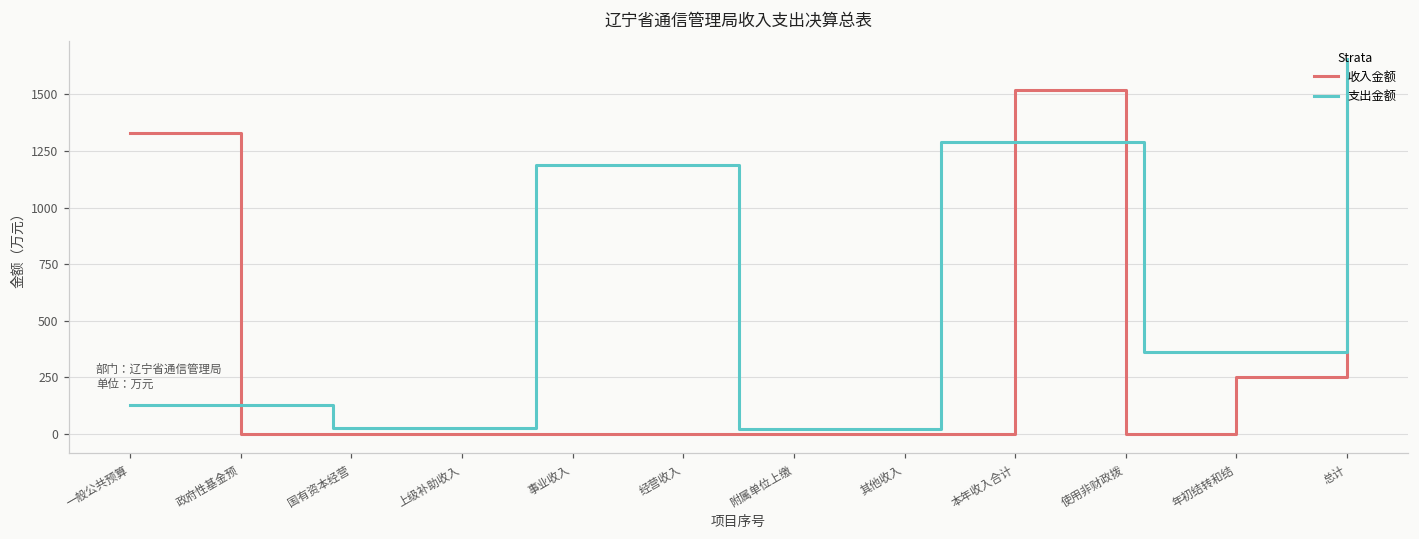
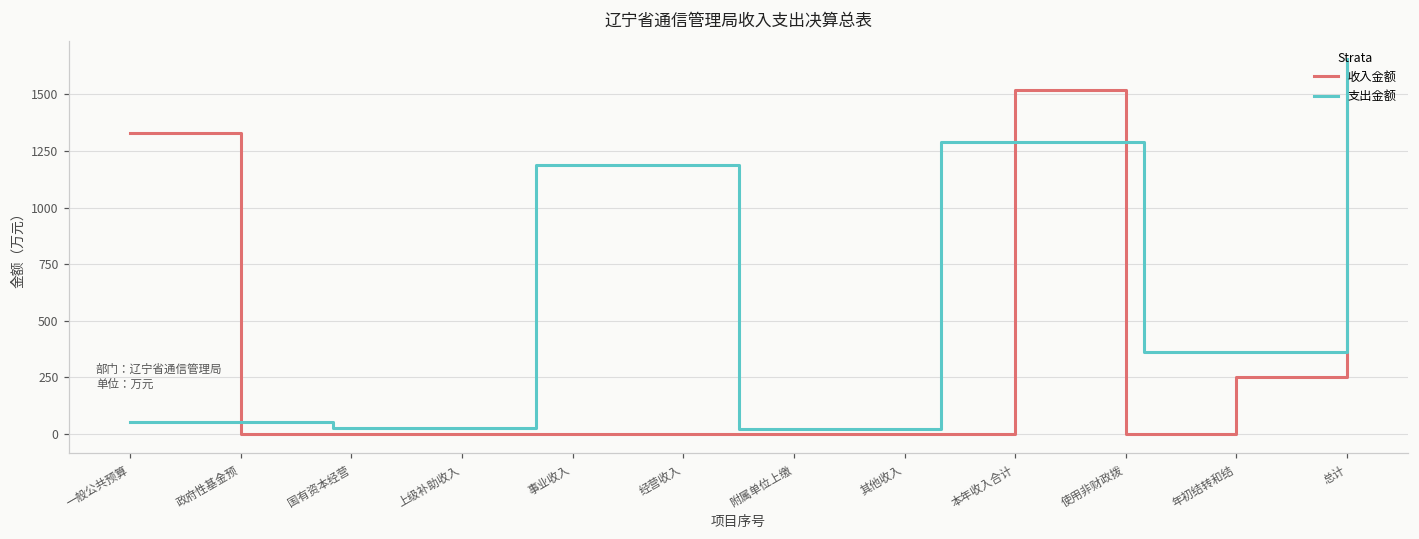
支出金额, 一般公共预算: 130 -> 50
